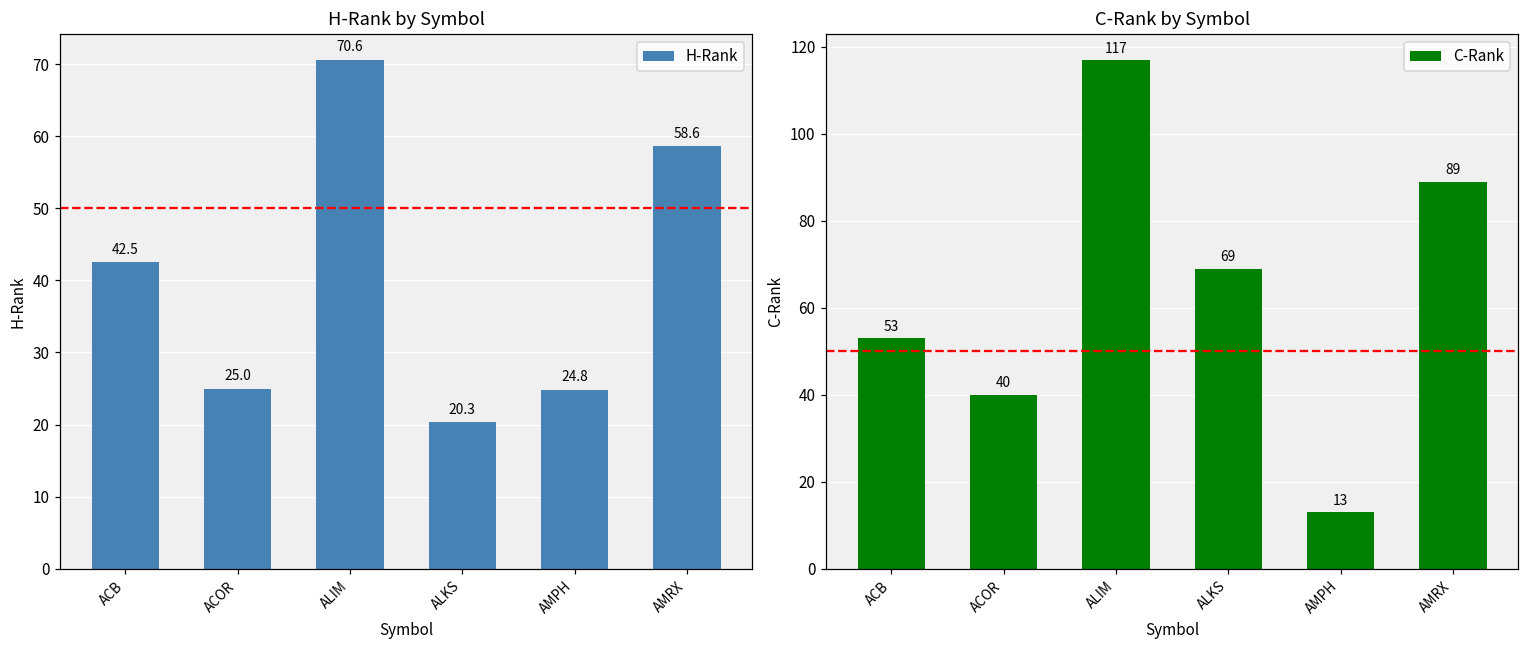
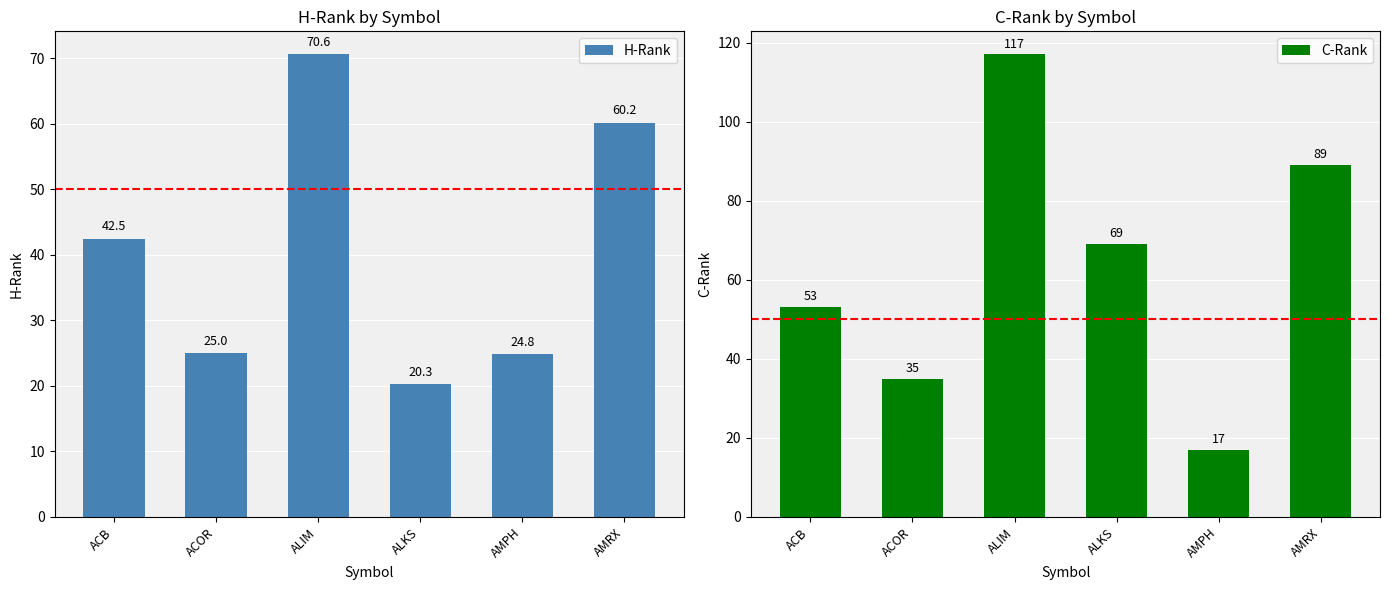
H-Rank by Symbol, AMRX: 58.6 -> 60.2
C-Rank by Symbol, ACOR: 40 -> 35
C-Rank by Symbol, AMPH: 13 -> 17
